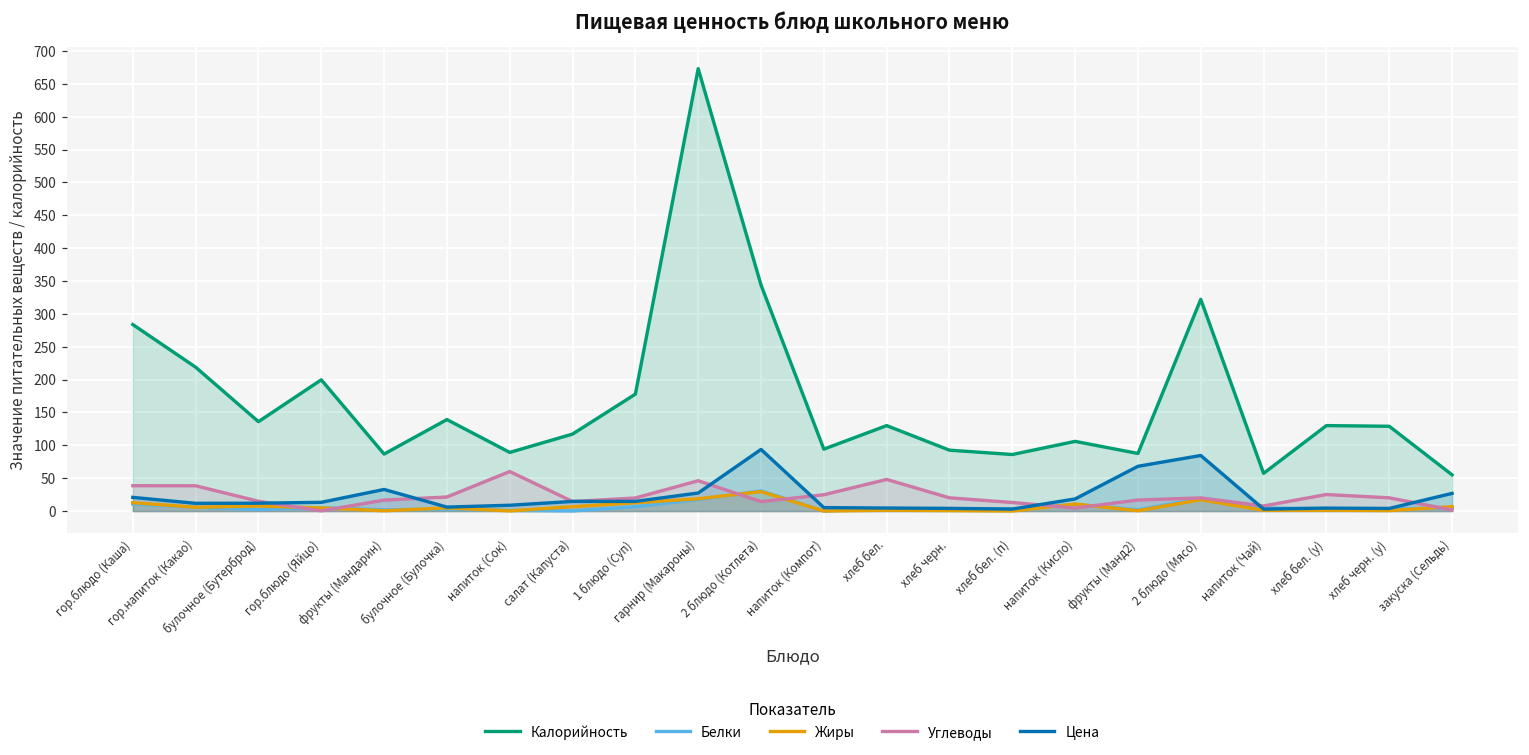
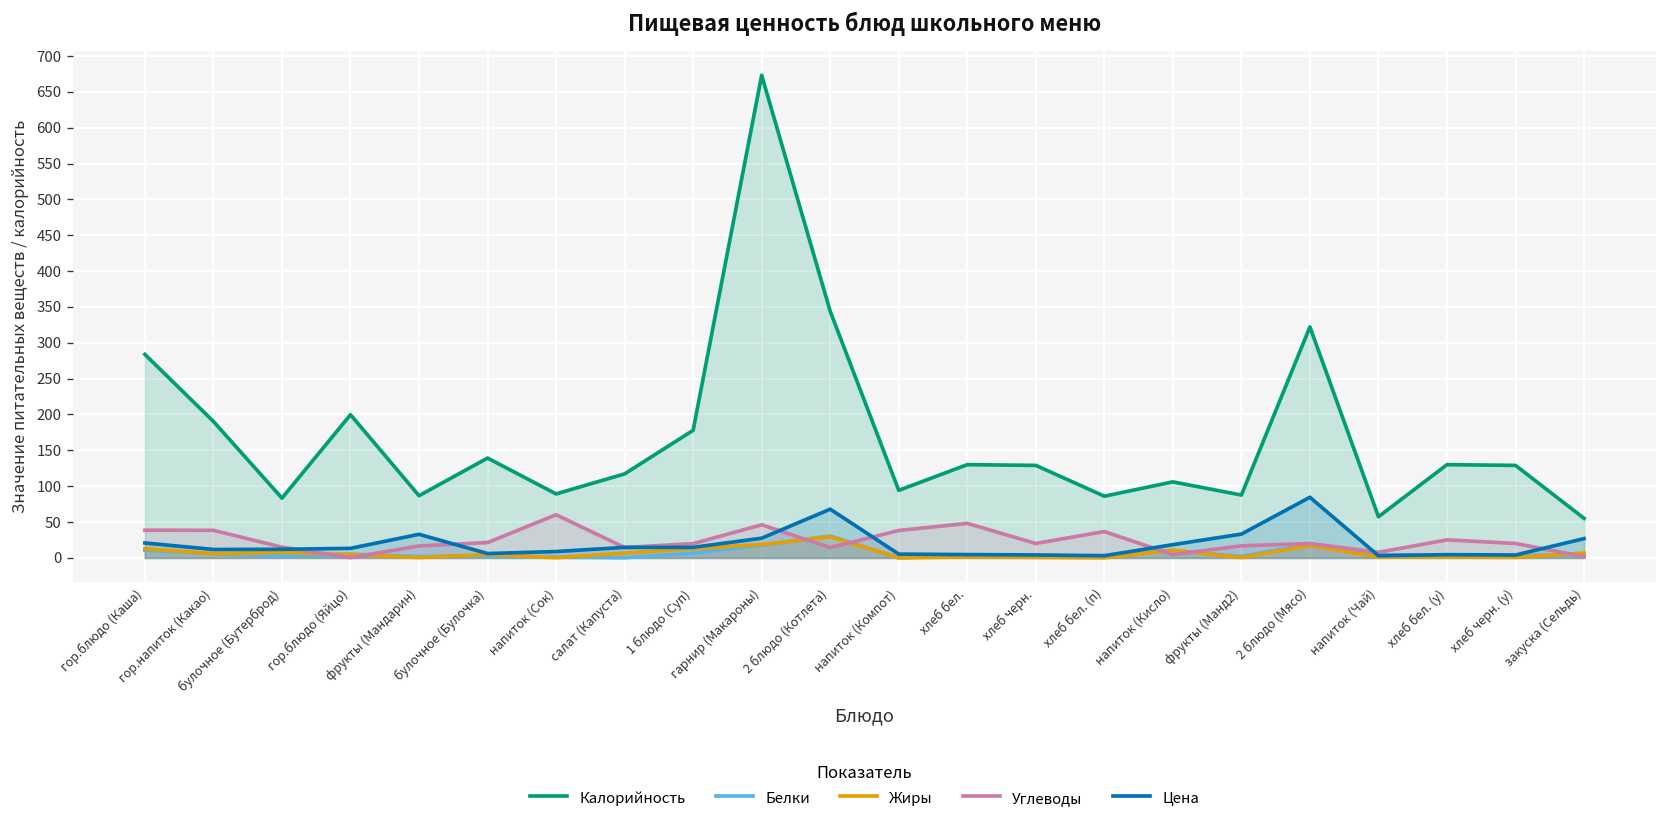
Калорийность, гор.напиток (Какао): 220 -> 190
Калорийность, булочное (Бутерброд): 140 -> 80
Цена, 2 блюдо (Котлета): 90 -> 70
Углеводы, напиток (Компот): 20 -> 40
Калорийность, хлеб черн.: 90 -> 130
Углеводы, хлеб бел. (п): 10 -> 40
Цена, фрукты (Манд2): 70 -> 30
